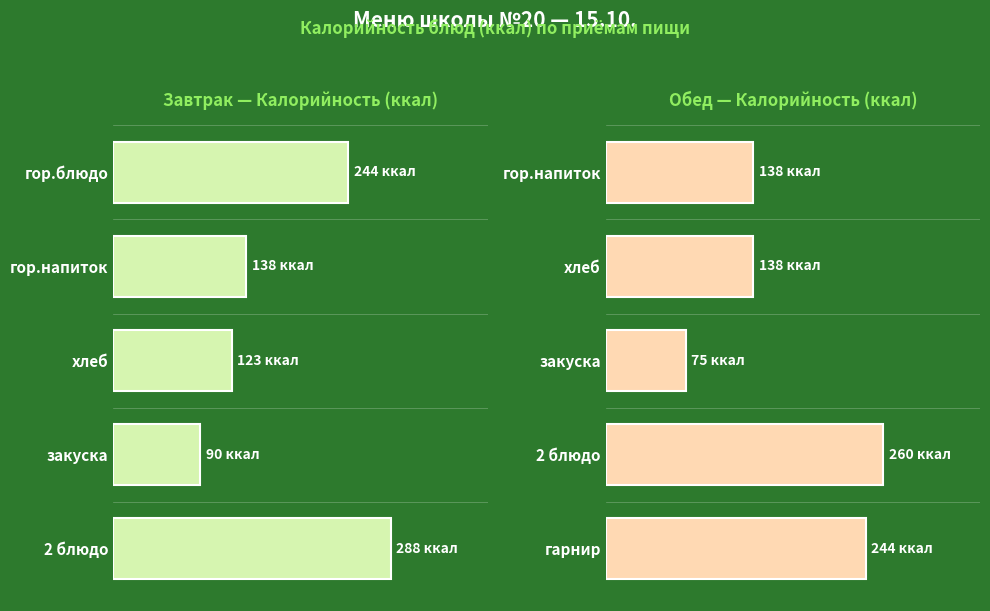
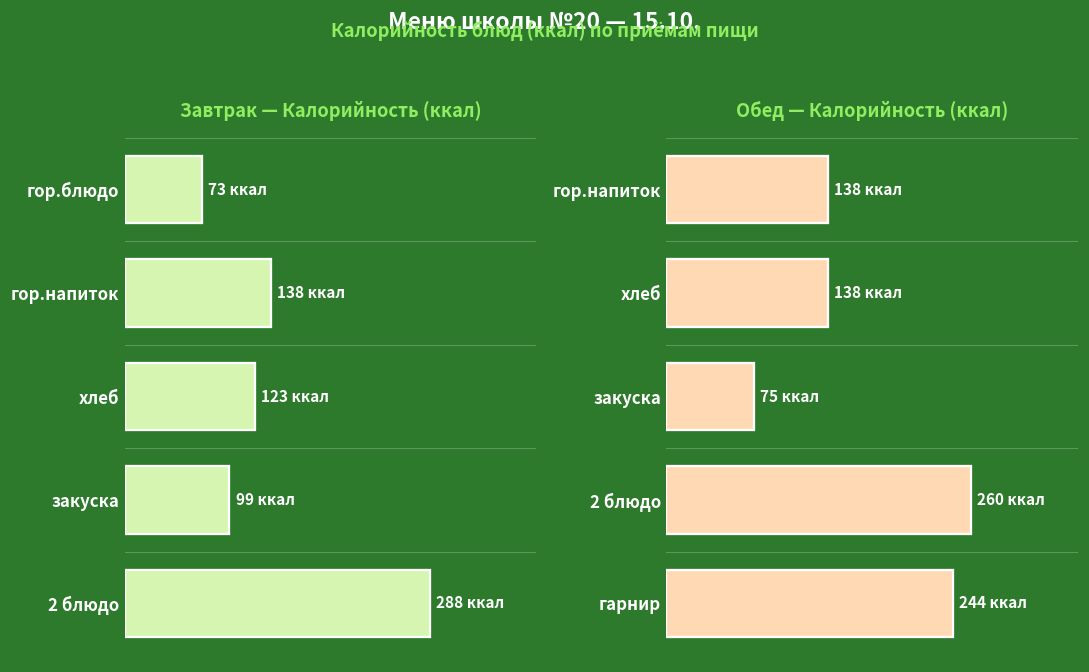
Завтрак — Калорийность (ккал), гор.блюдо: 244 -> 73
Завтрак — Калорийность (ккал), закуска: 90 -> 99
